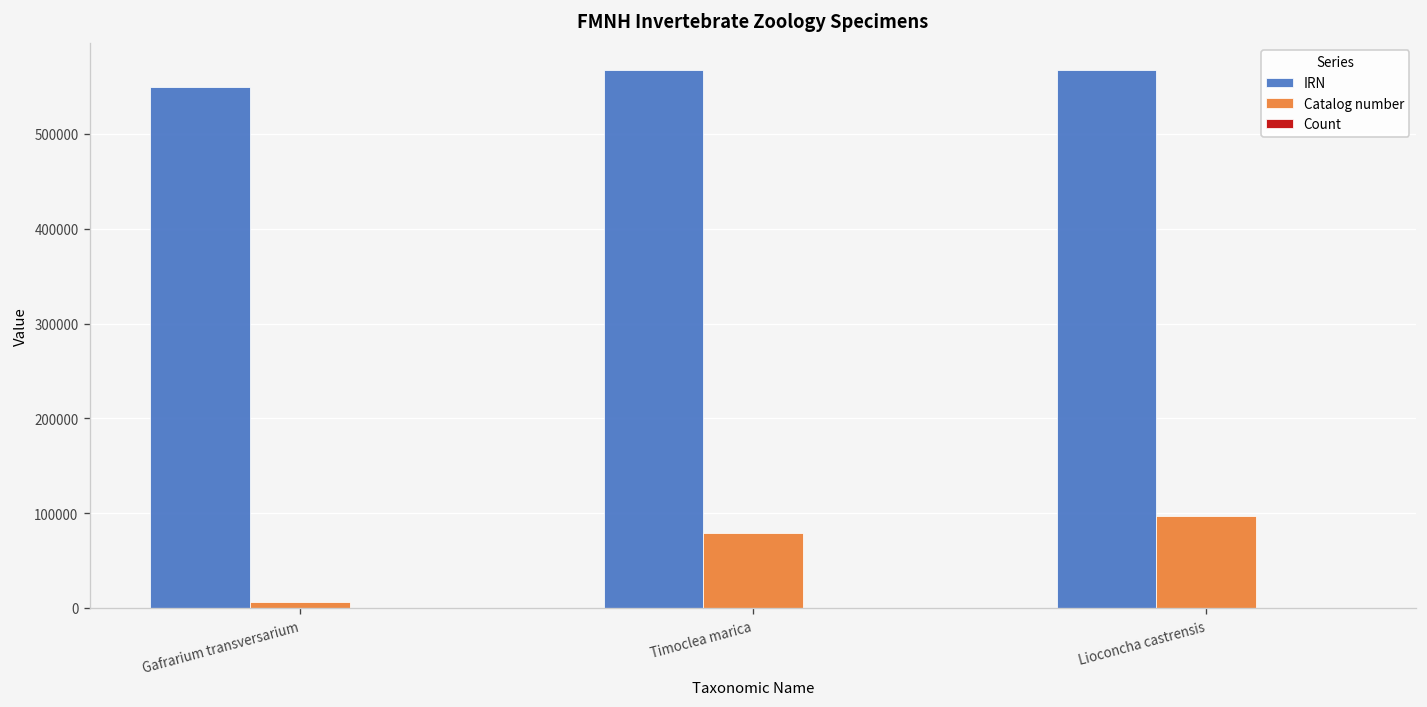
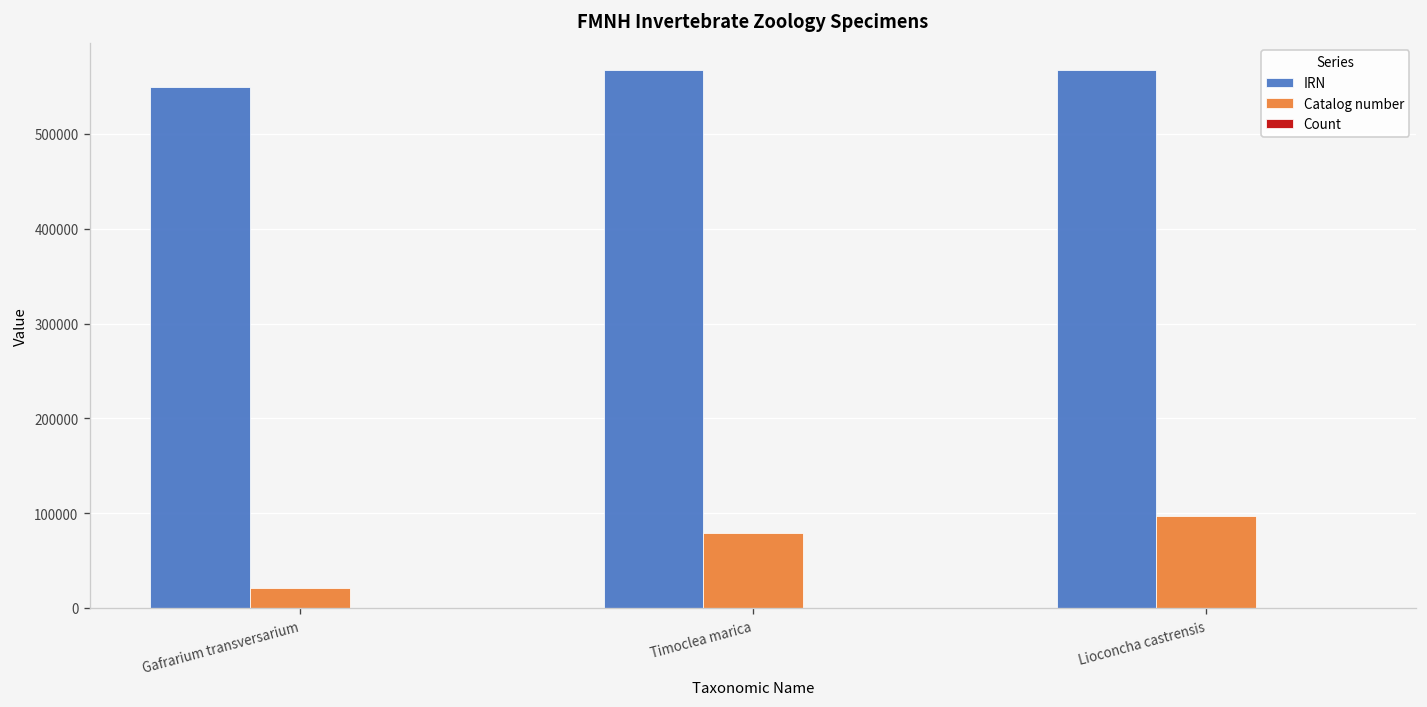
Catalog number, Gafrarium transversarium: 10000 -> 20000
